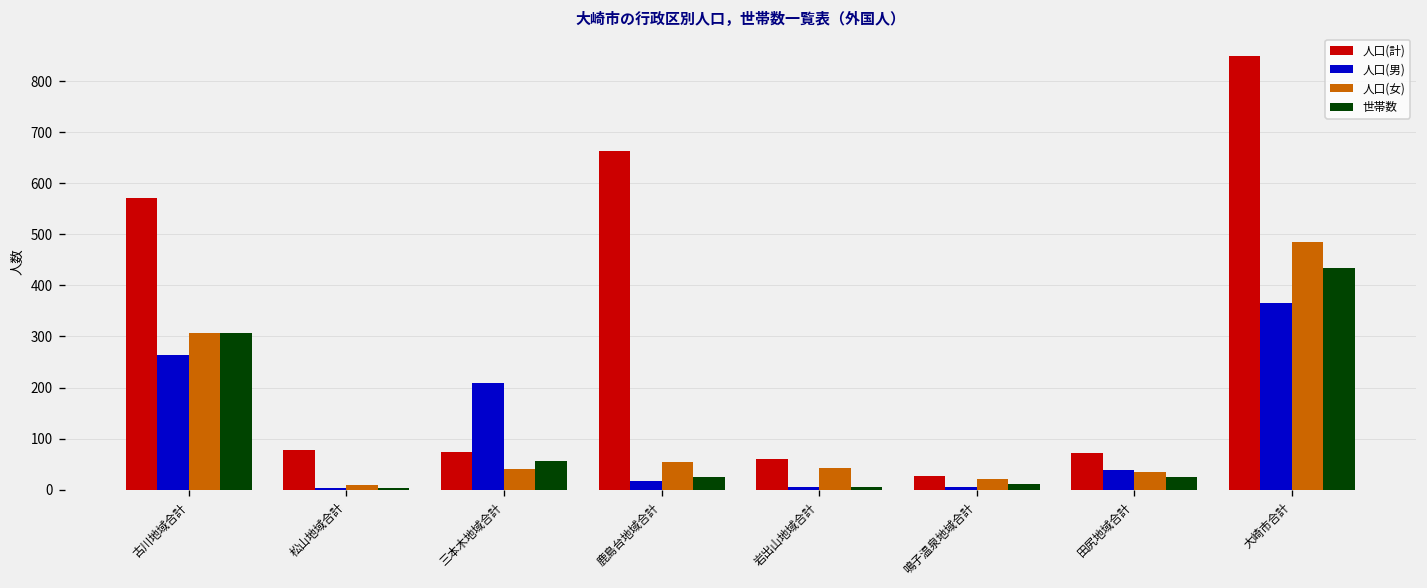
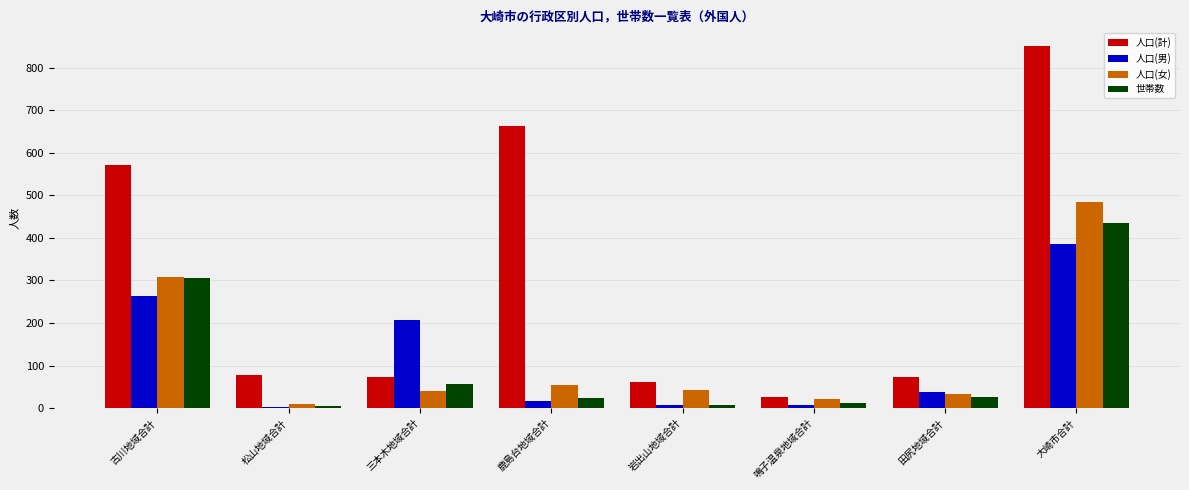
人口(男), 大崎市合計: 370 -> 390
